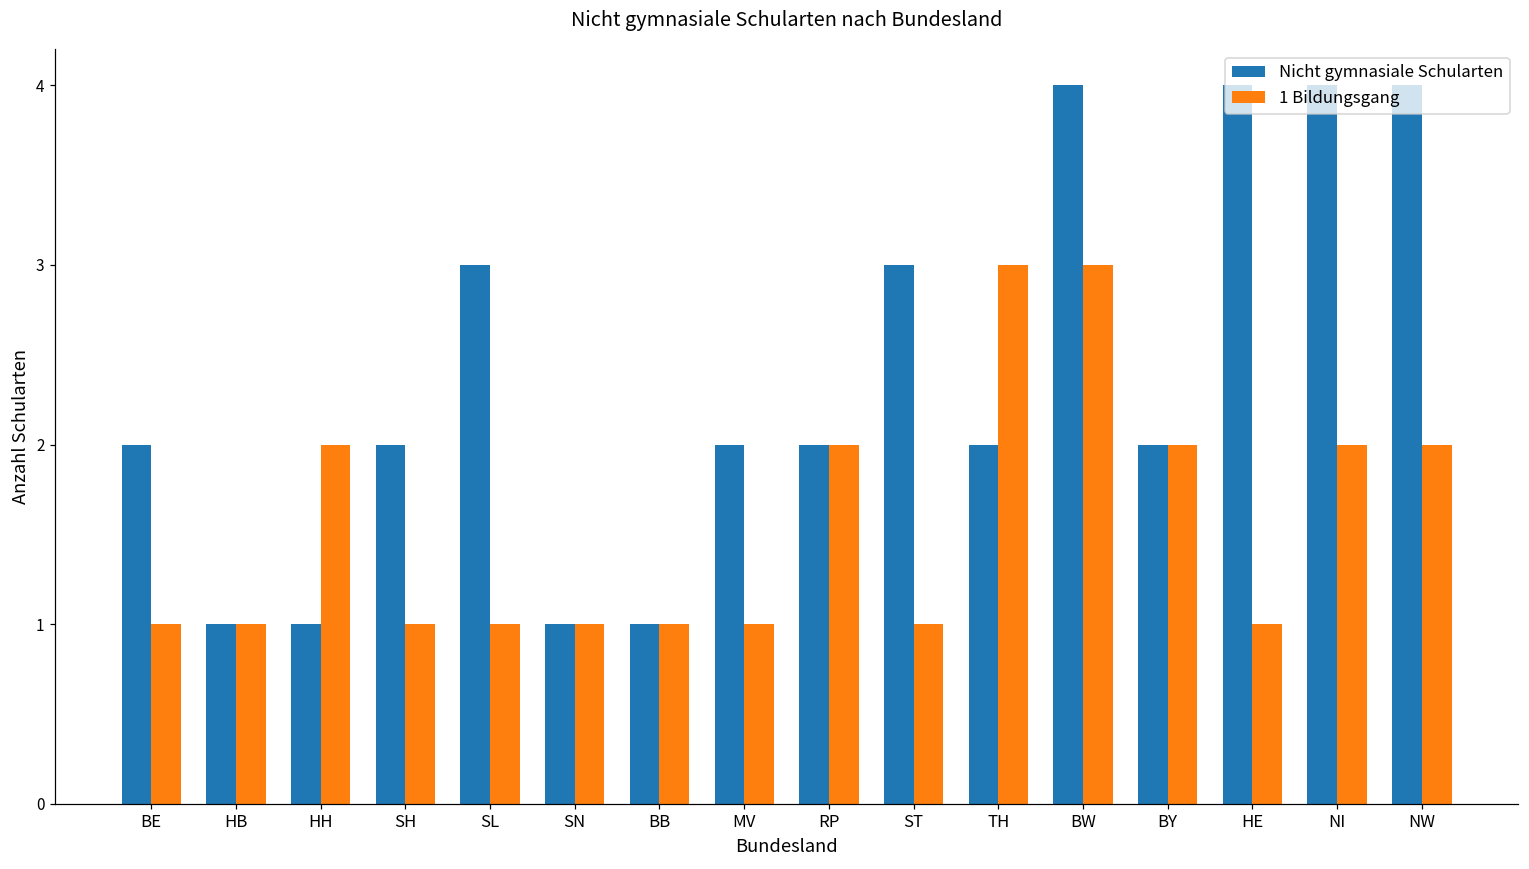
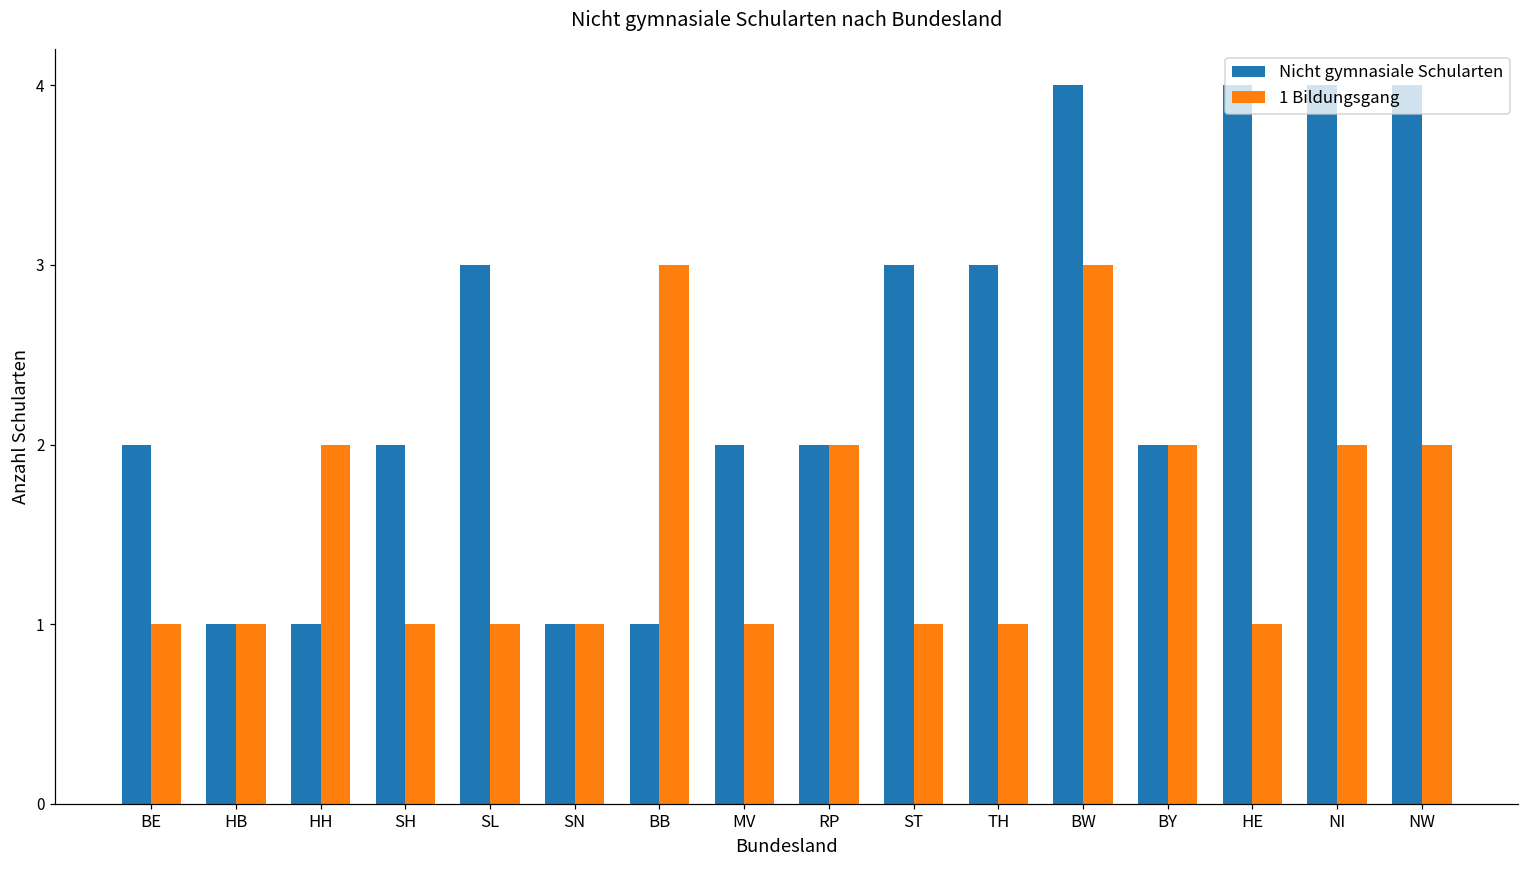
1 Bildungsgang, BB: 1 -> 3
Nicht gymnasiale Schularten, TH: 2 -> 3
1 Bildungsgang, TH: 3 -> 1
